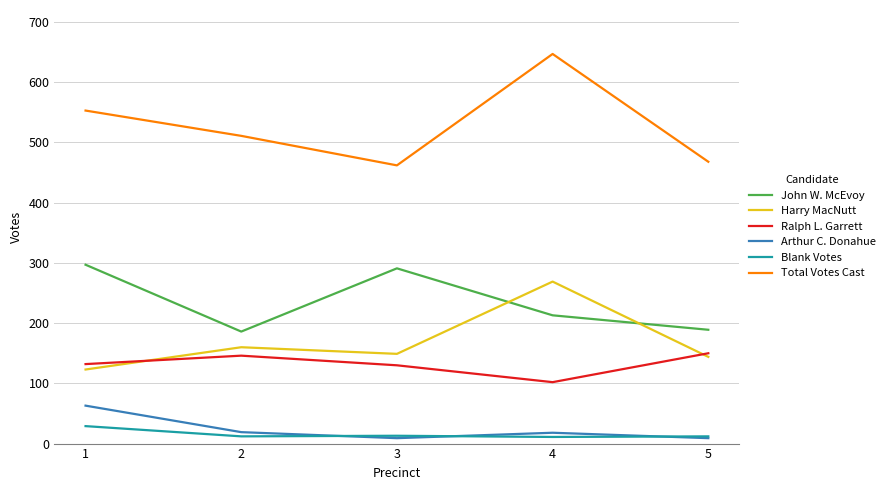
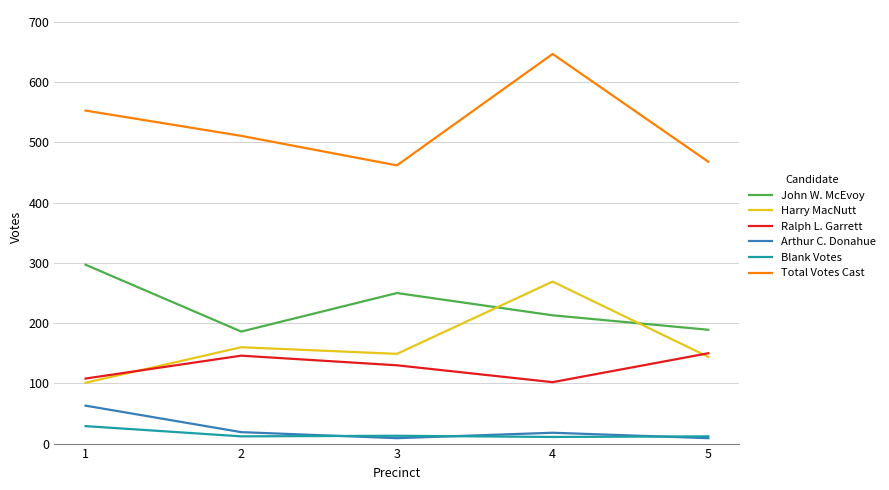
Harry MacNutt, 1: 120 -> 100
Ralph L. Garrett, 1: 130 -> 110
John W. McEvoy, 3: 290 -> 250
